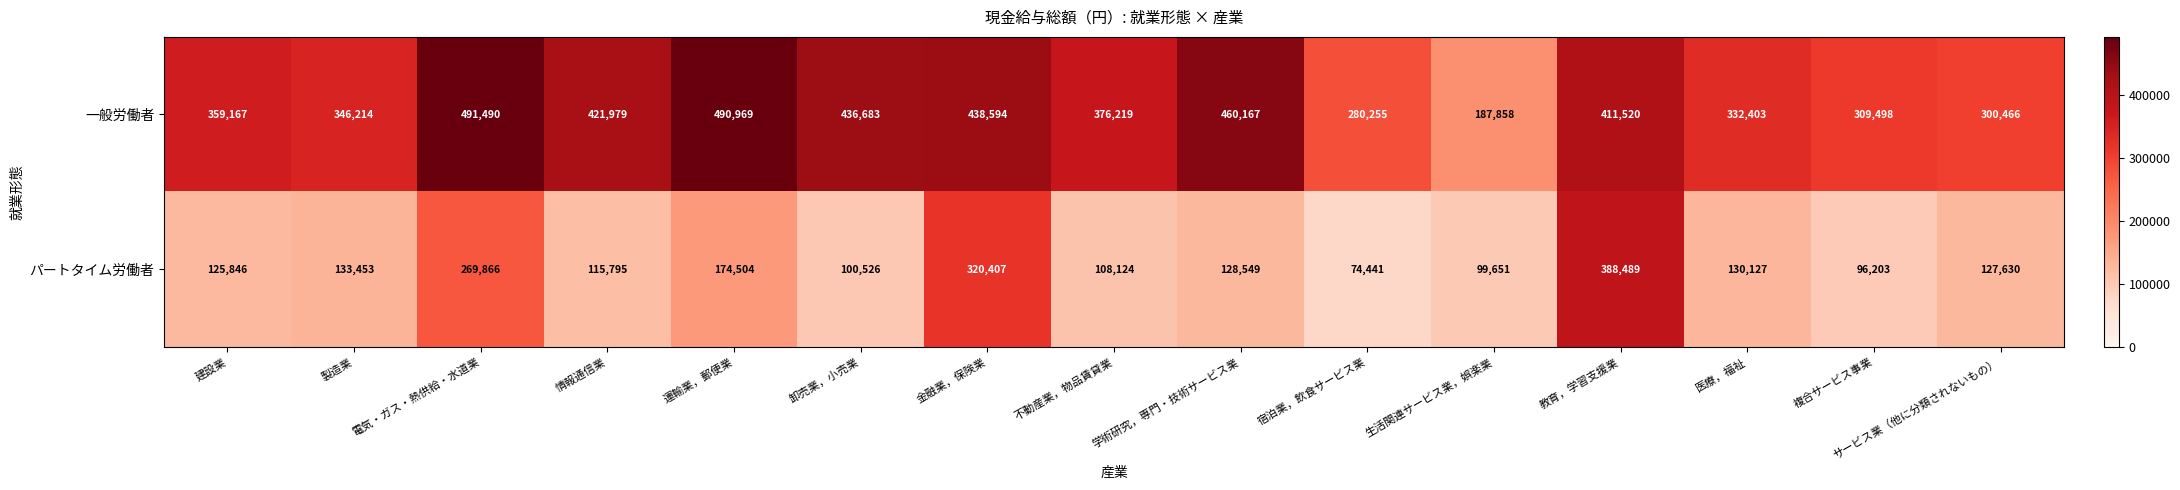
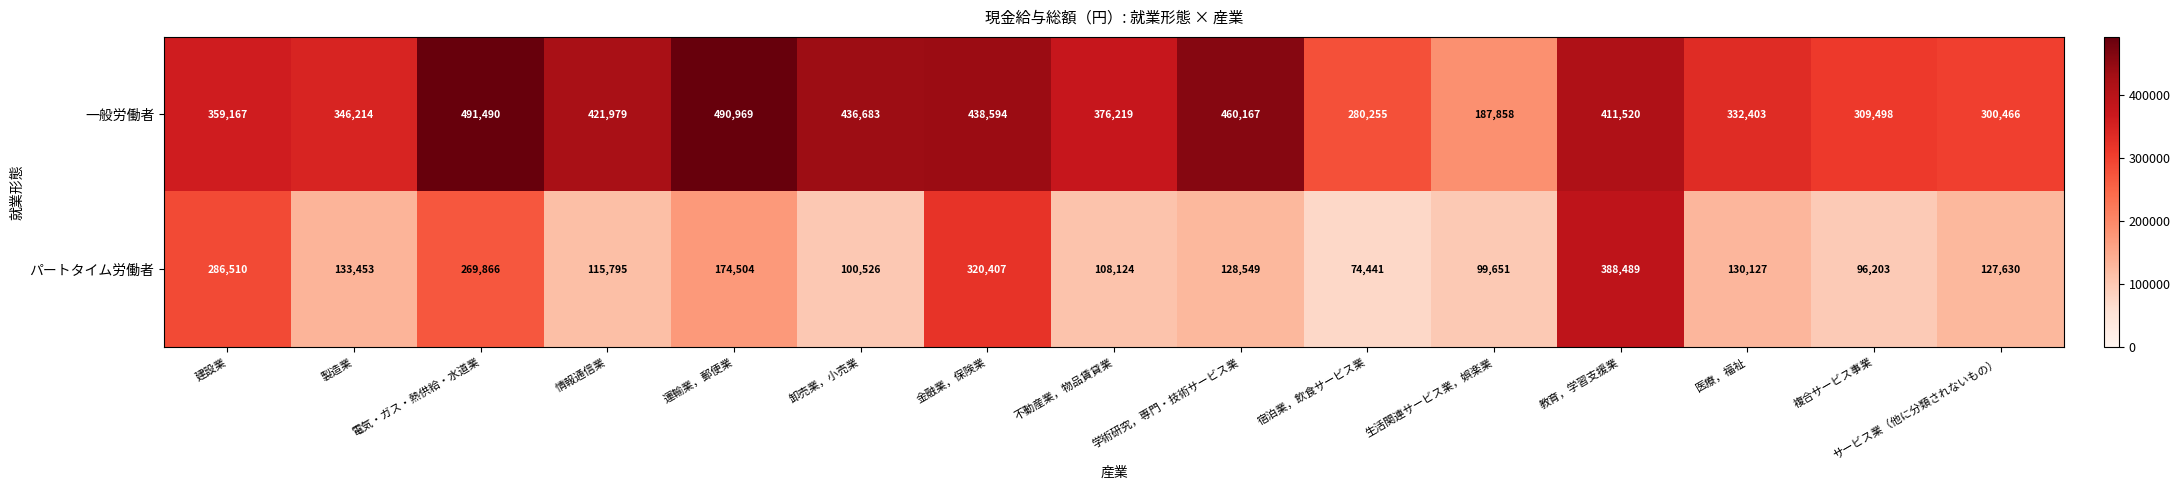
パートタイム労働者, 建設業: 125,846 -> 286,510
